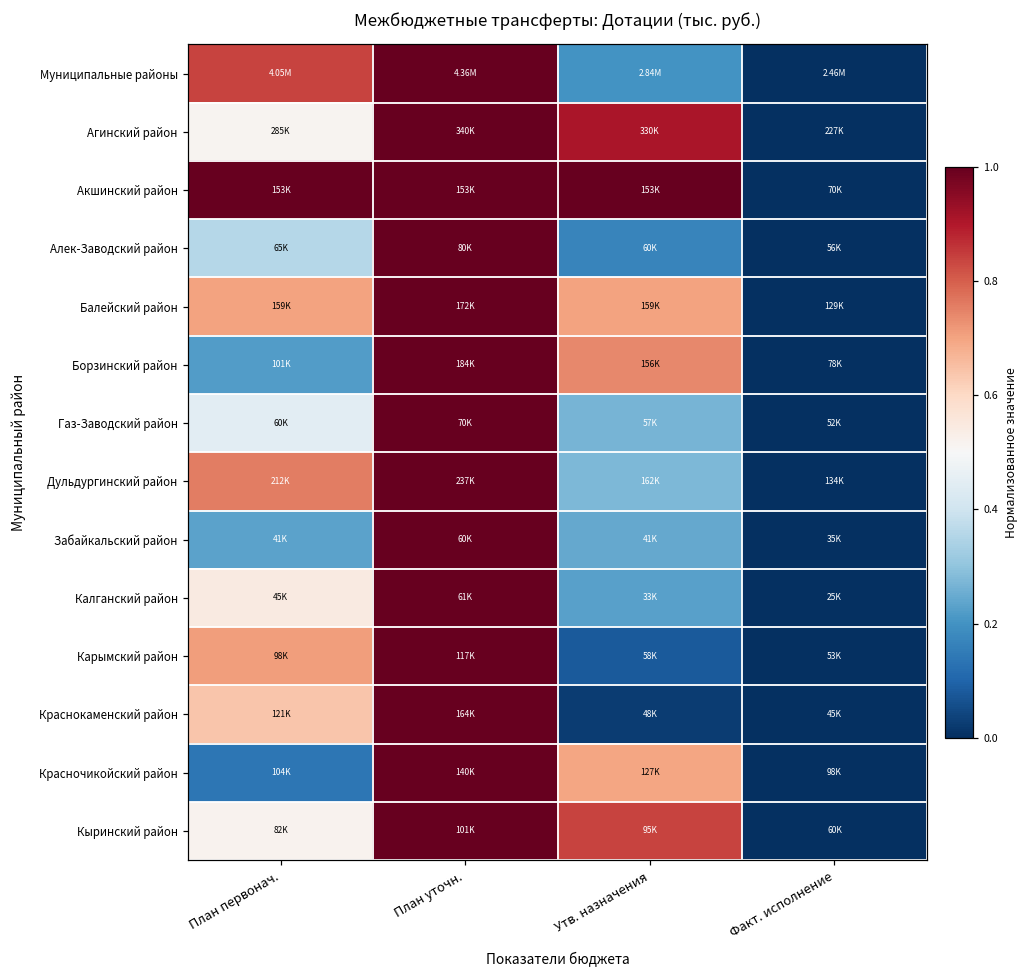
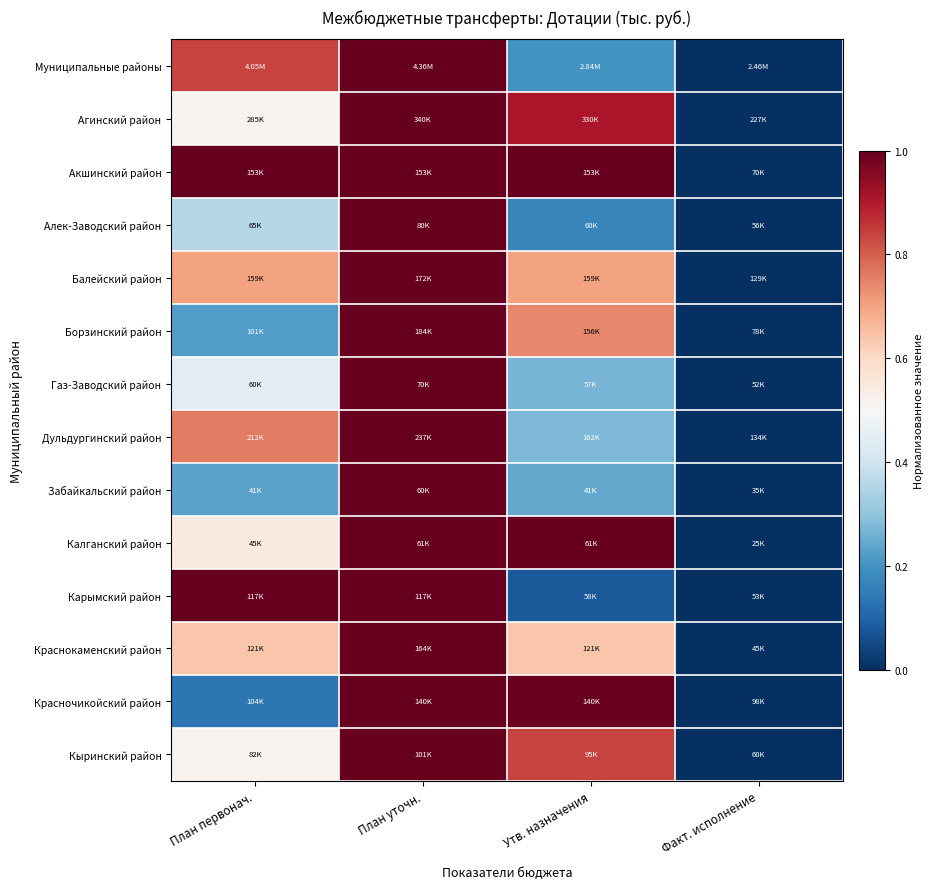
Калганский район, Утв. назначения: 33K -> 61K
Карымский район, План первонач.: 98K -> 117K
Краснокаменский район, Утв. назначения: 48K -> 121K
Красночикойский район, Утв. назначения: 127K -> 140K
